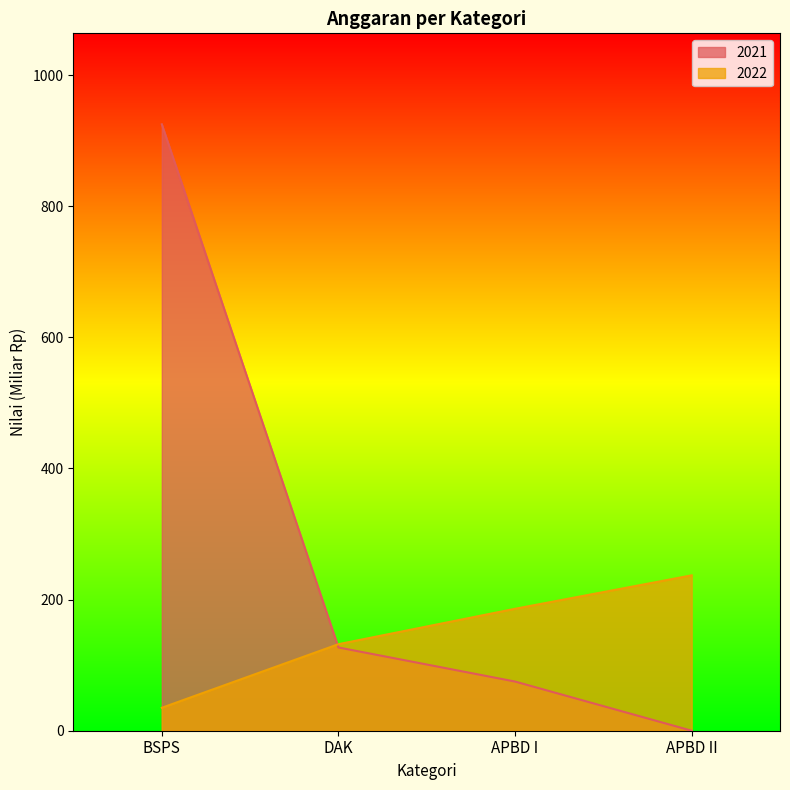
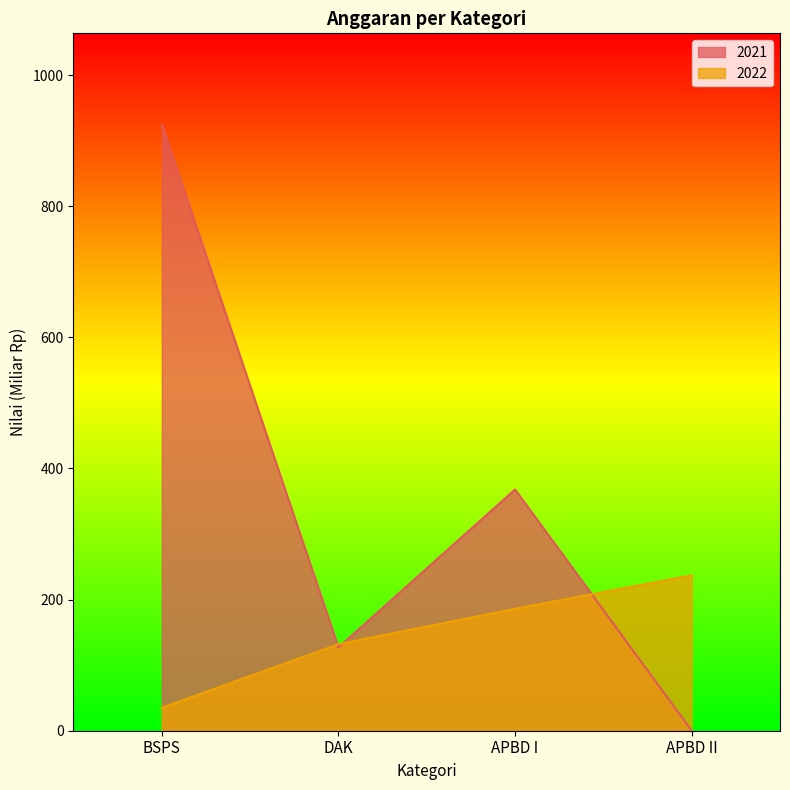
2021, APBD I: 80 -> 370
